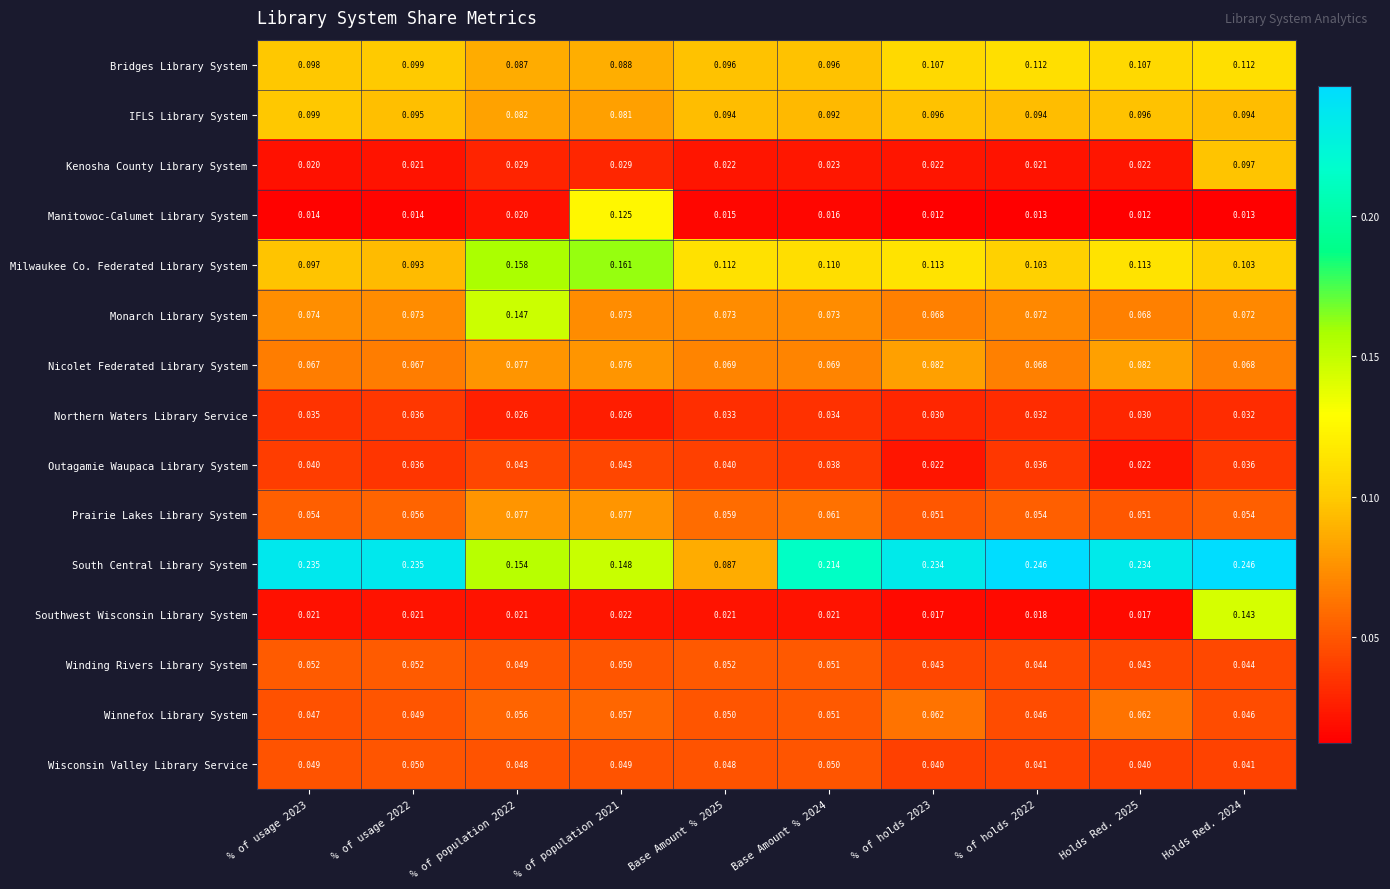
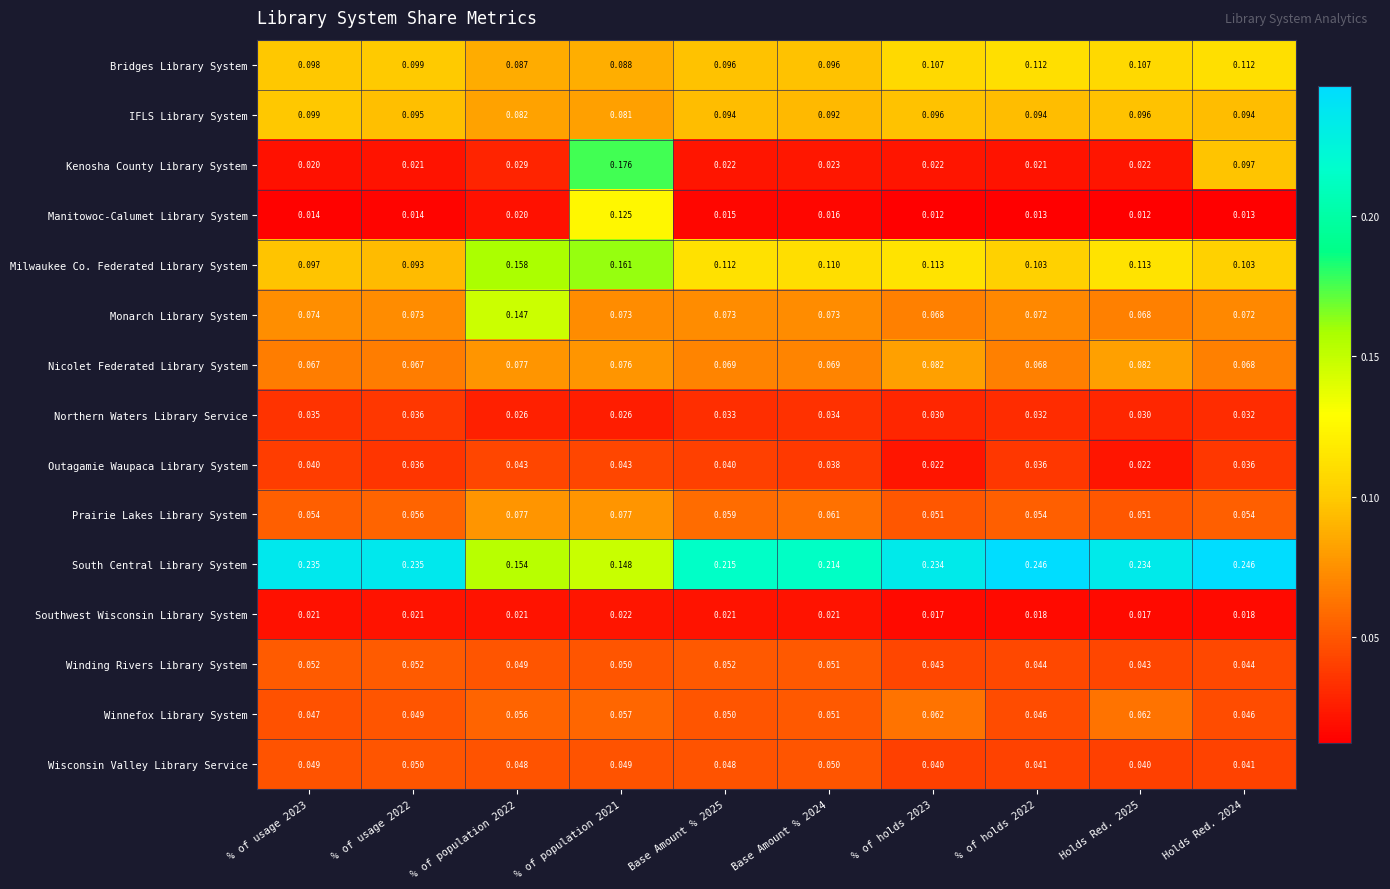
Kenosha County Library System, % of population 2021: 0.029 -> 0.176
South Central Library System, Base Amount % 2025: 0.087 -> 0.215
Southwest Wisconsin Library System, Holds Red. 2024: 0.143 -> 0.018
